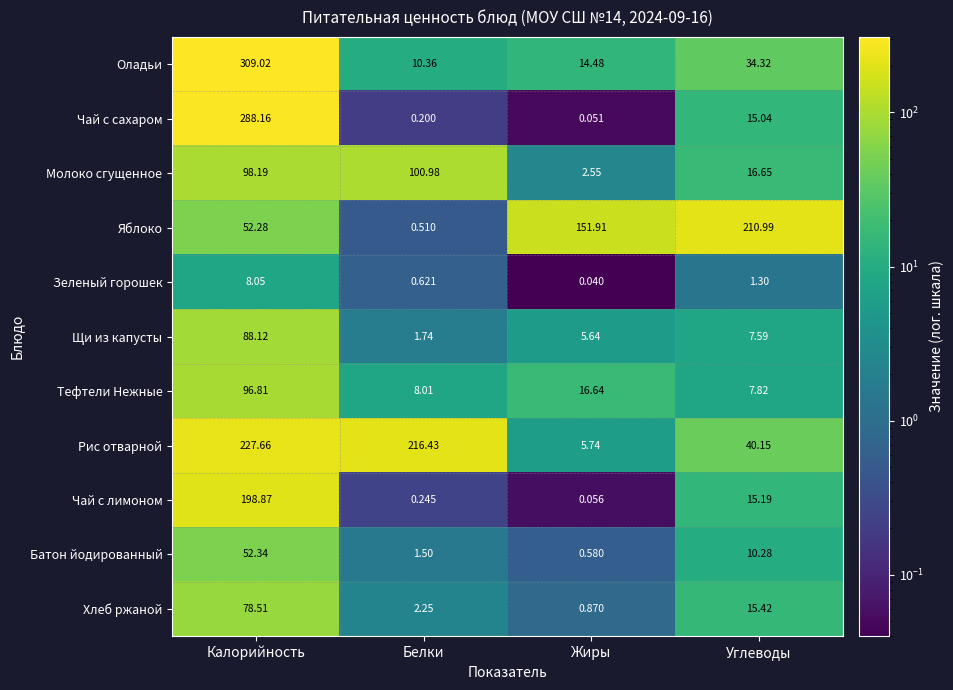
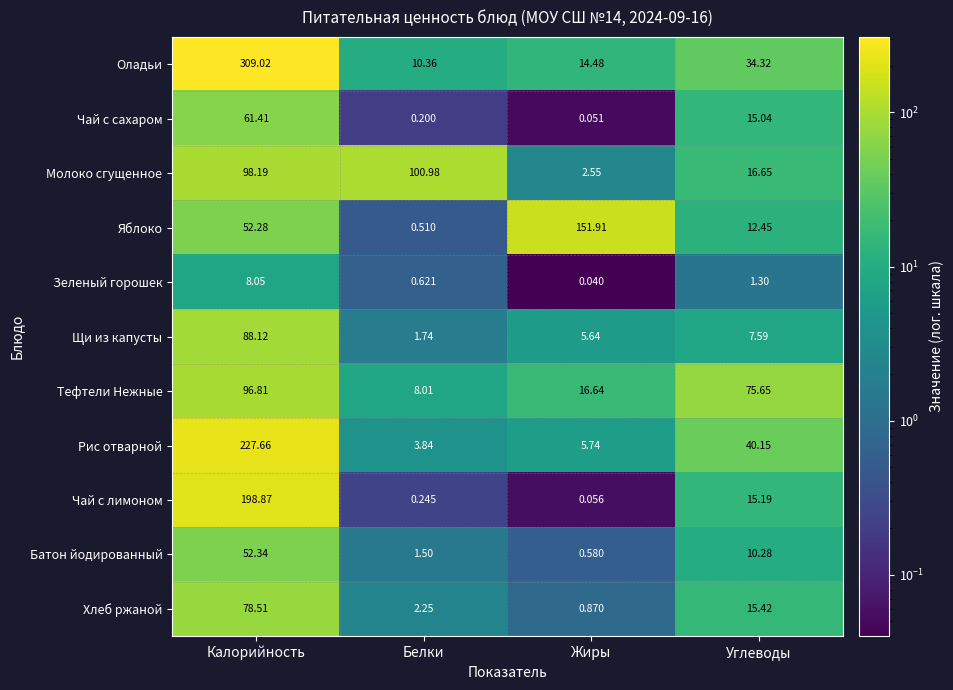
Чай с сахаром, Калорийность: 288.16 -> 61.41
Яблоко, Углеводы: 210.99 -> 12.45
Тефтели Нежные, Углеводы: 7.82 -> 75.65
Рис отварной, Белки: 216.43 -> 3.84
